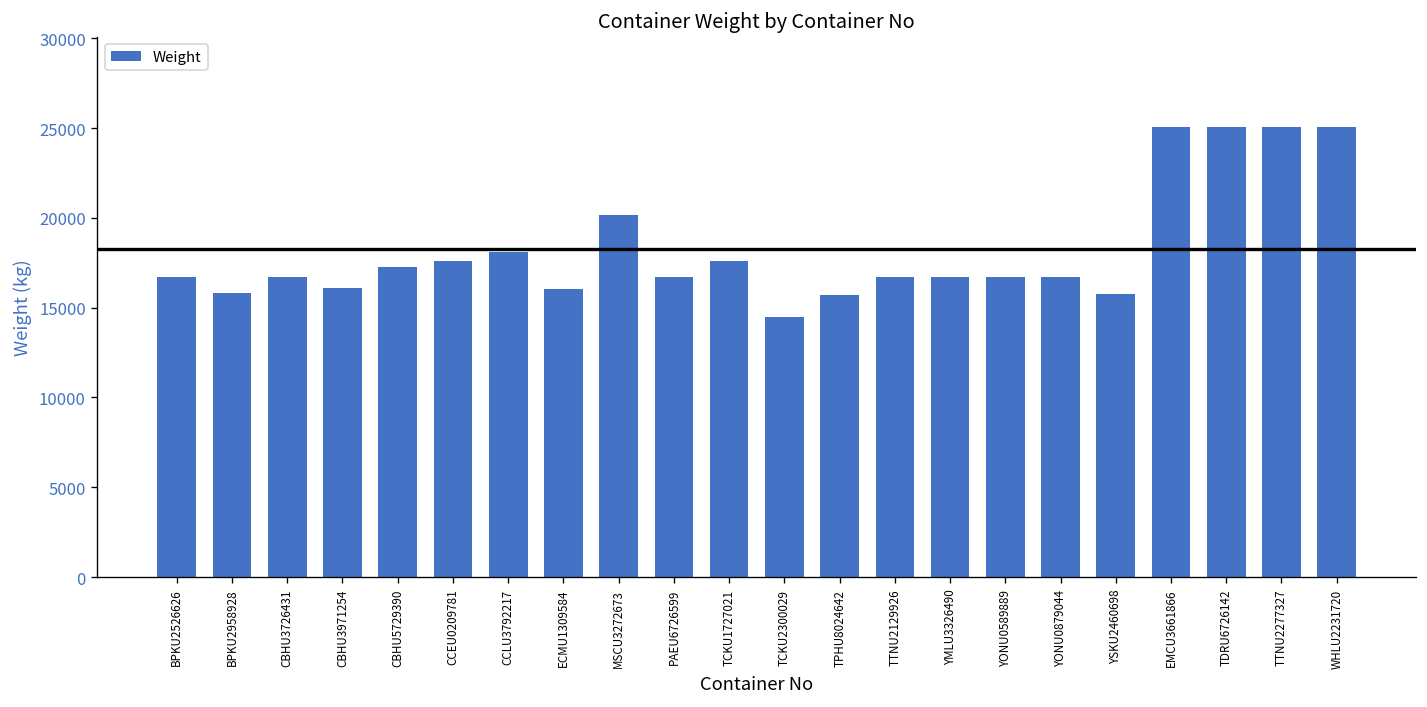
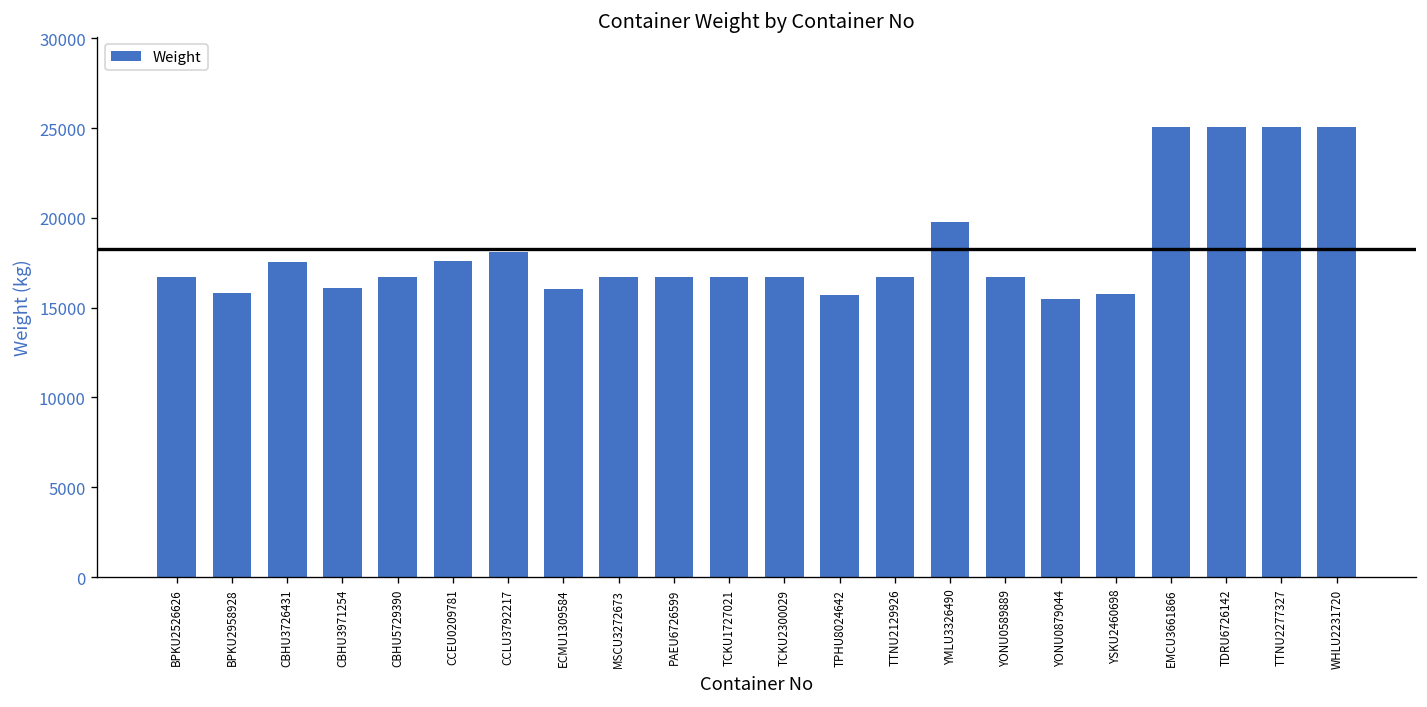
CBHU3726431: 16700 -> 17600
CBHU5729390: 17300 -> 16700
MSCU3272673: 20200 -> 16700
TCKU1727021: 17600 -> 16700
TCKU2300029: 14500 -> 16700
YMLU3326490: 16700 -> 19800
YONU0879044: 16700 -> 15500
